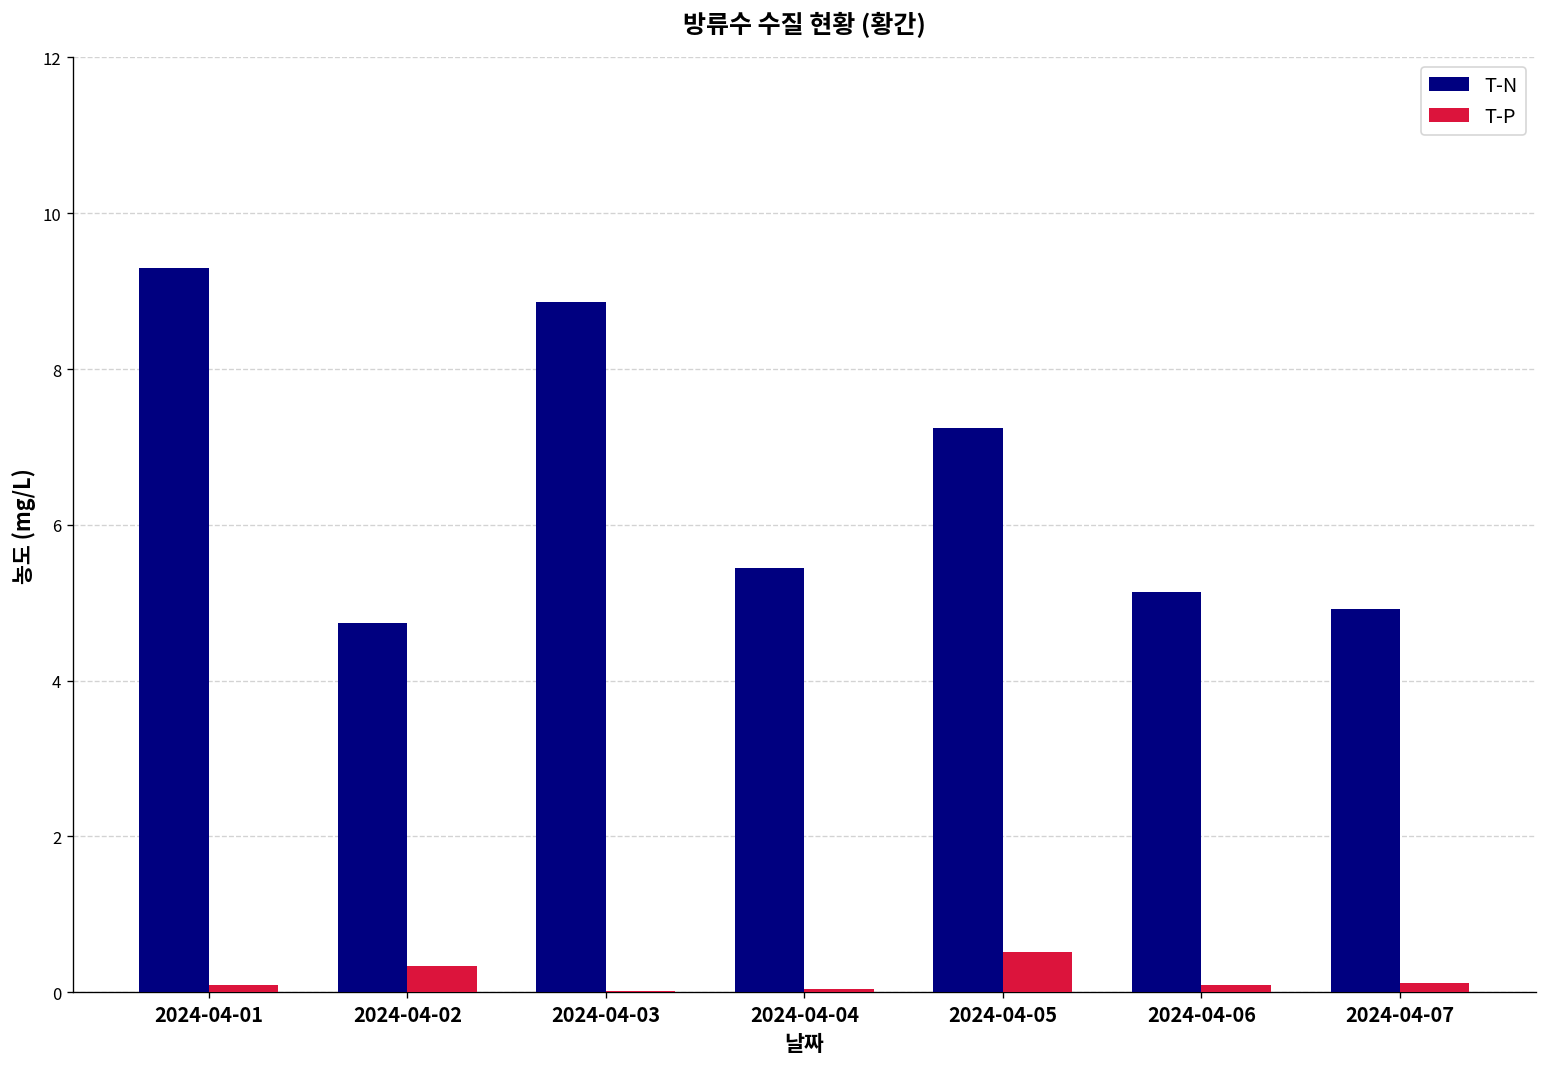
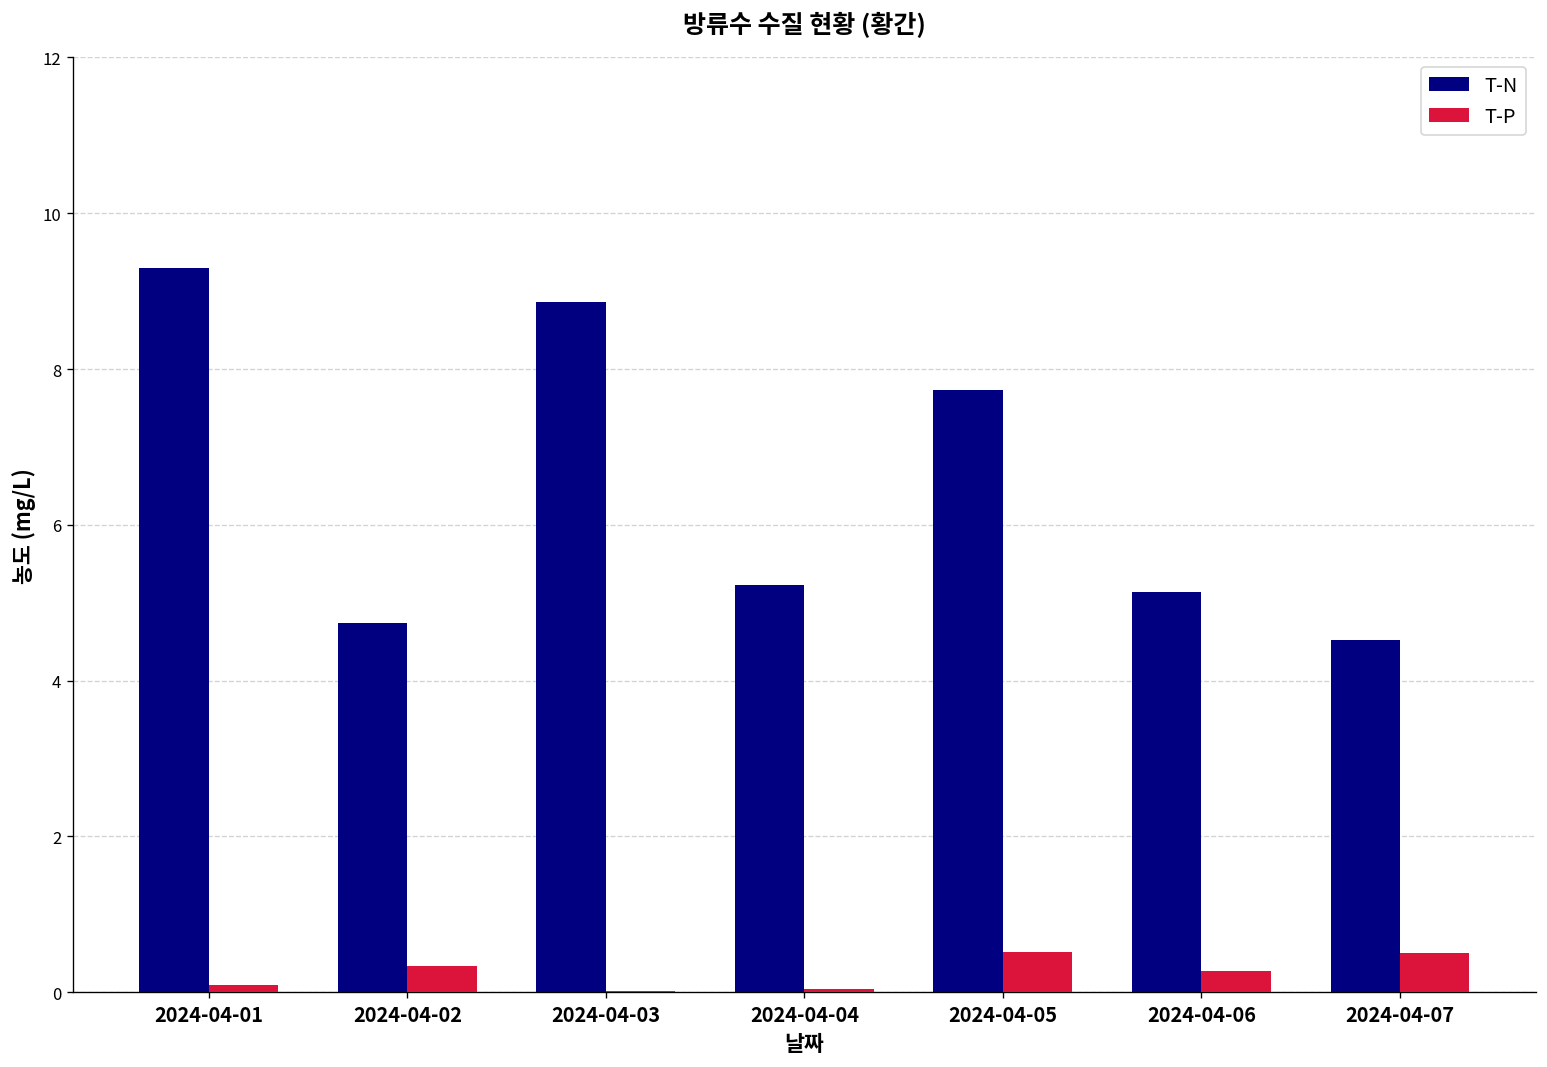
T-N, 2024-04-04: 5.5 -> 5.2
T-N, 2024-04-05: 7.2 -> 7.7
T-P, 2024-04-06: 0.1 -> 0.3
T-N, 2024-04-07: 4.9 -> 4.5
T-P, 2024-04-07: 0.1 -> 0.5
